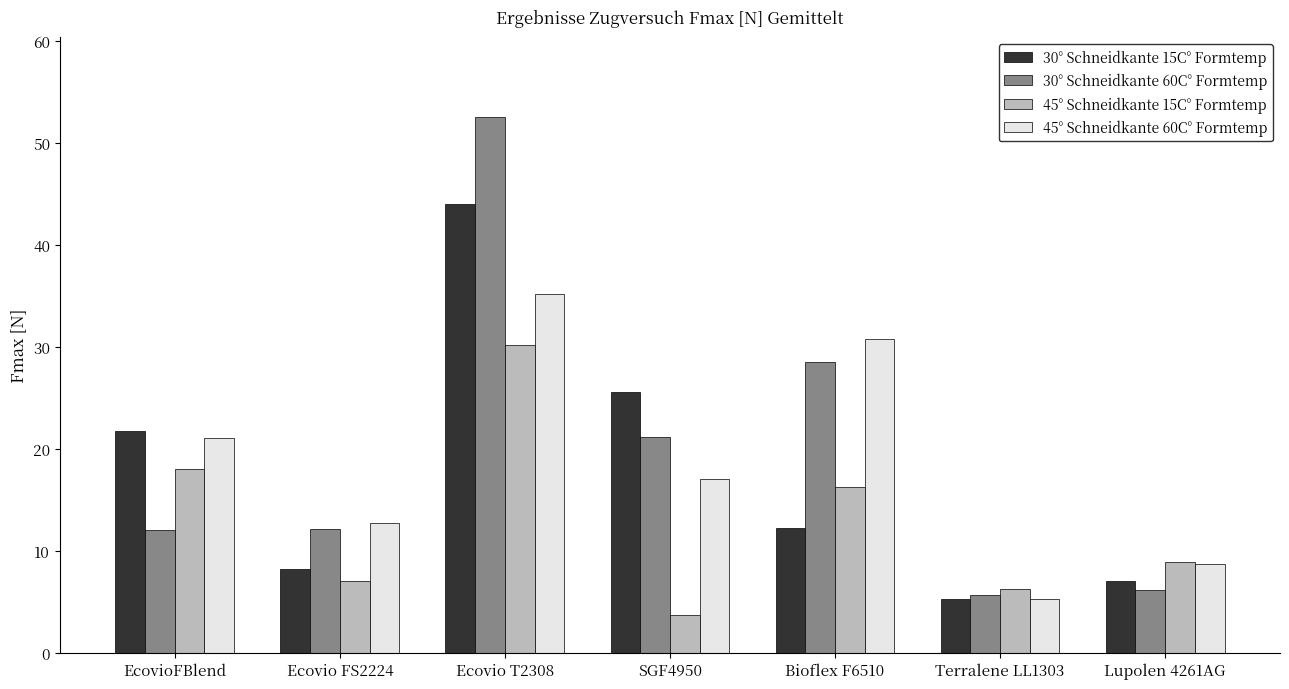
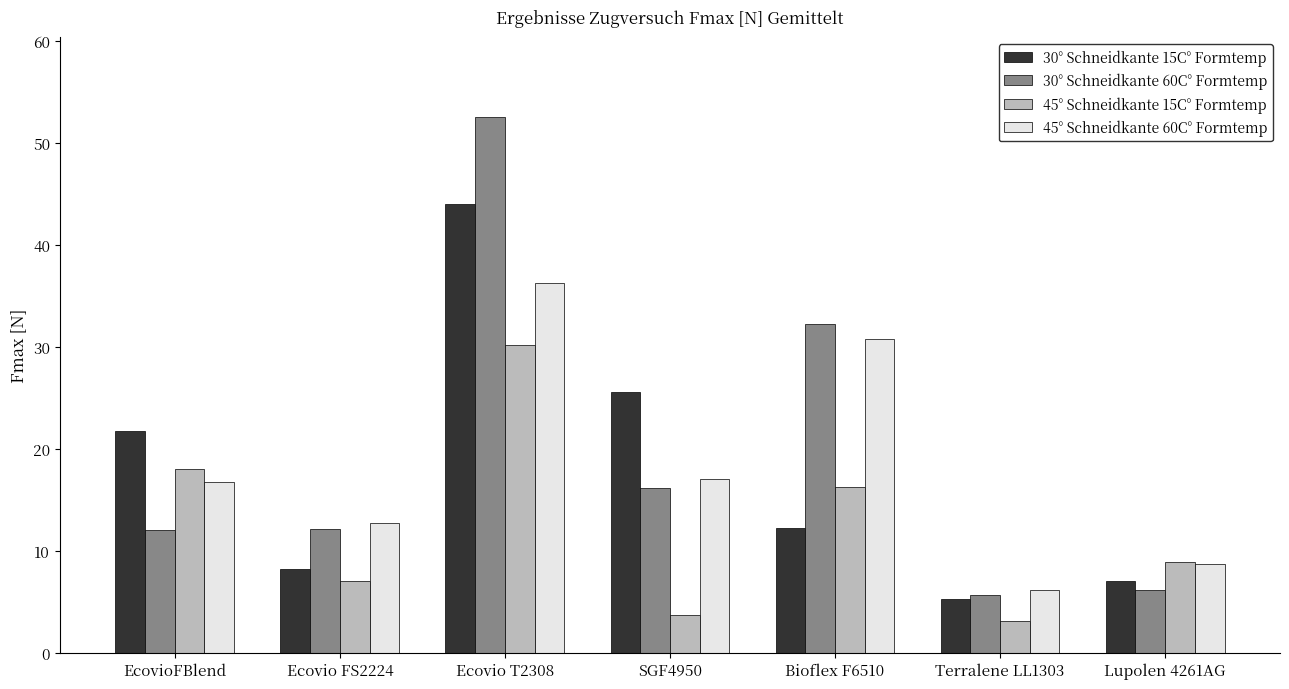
45° Schneidkante 60C° Formtemp, EcovioFBlend: 21.1 -> 16.7
45° Schneidkante 60C° Formtemp, Ecovio T2308: 35.2 -> 36.3
30° Schneidkante 60C° Formtemp, SGF4950: 21.2 -> 16.2
30° Schneidkante 60C° Formtemp, Bioflex F6510: 28.5 -> 32.3
45° Schneidkante 15C° Formtemp, Terralene LL1303: 6.2 -> 3.2
45° Schneidkante 60C° Formtemp, Terralene LL1303: 5.3 -> 6.1
